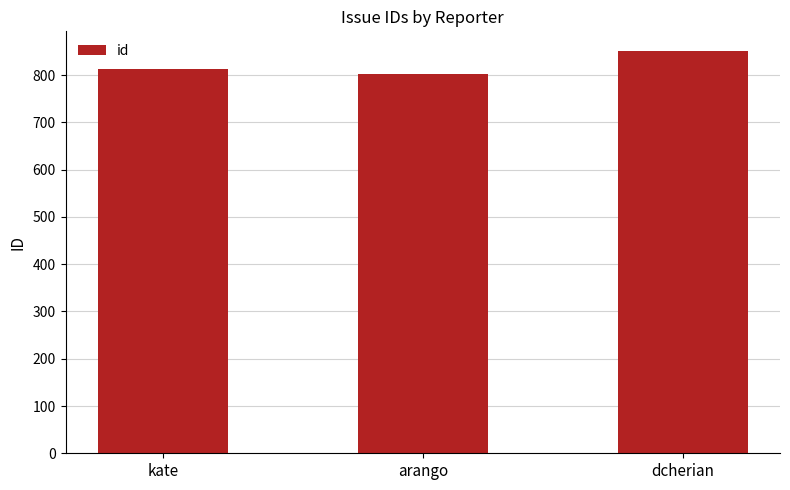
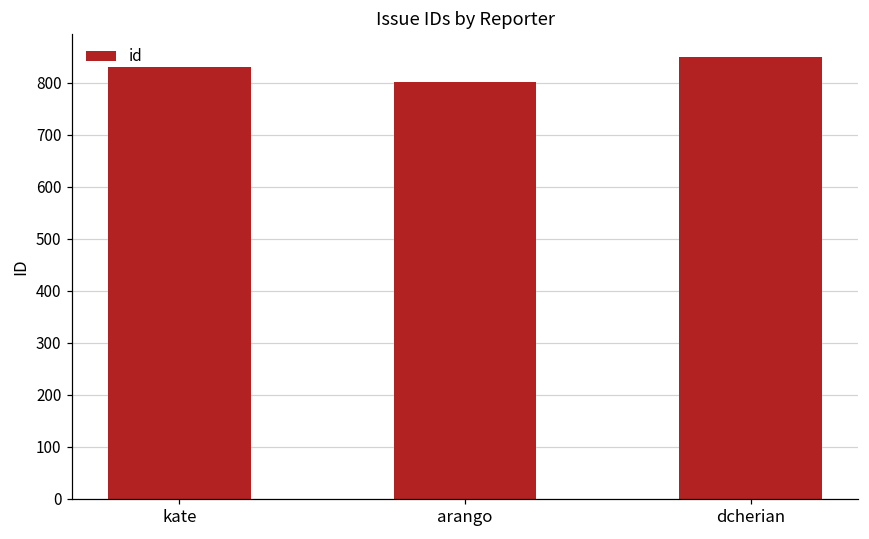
kate: 810 -> 830
